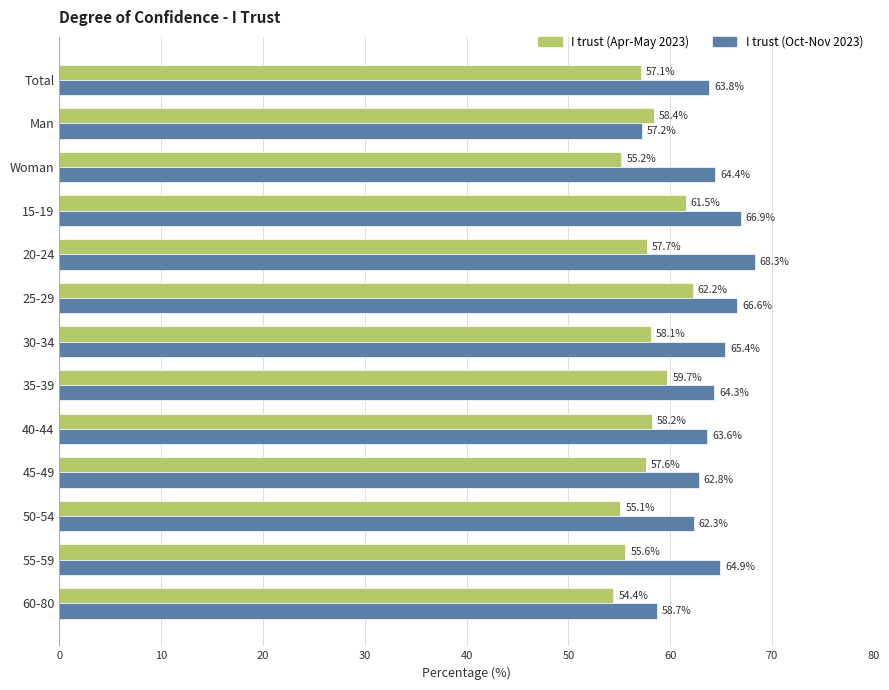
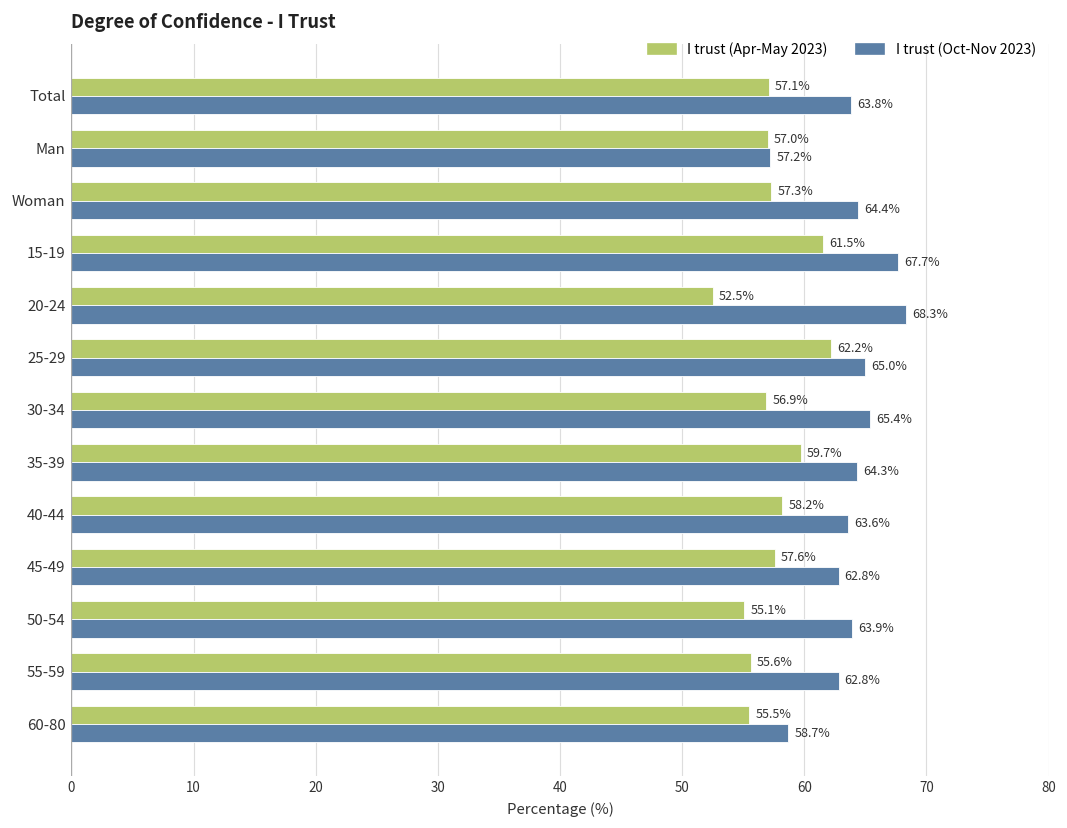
I trust (Apr-May 2023), Man: 58.4% -> 57.0%
I trust (Apr-May 2023), Woman: 55.2% -> 57.3%
I trust (Oct-Nov 2023), 15-19: 66.9% -> 67.7%
I trust (Apr-May 2023), 20-24: 57.7% -> 52.5%
I trust (Oct-Nov 2023), 25-29: 66.6% -> 65.0%
I trust (Apr-May 2023), 30-34: 58.1% -> 56.9%
I trust (Oct-Nov 2023), 50-54: 62.3% -> 63.9%
I trust (Oct-Nov 2023), 55-59: 64.9% -> 62.8%
I trust (Apr-May 2023), 60-80: 54.4% -> 55.5%
